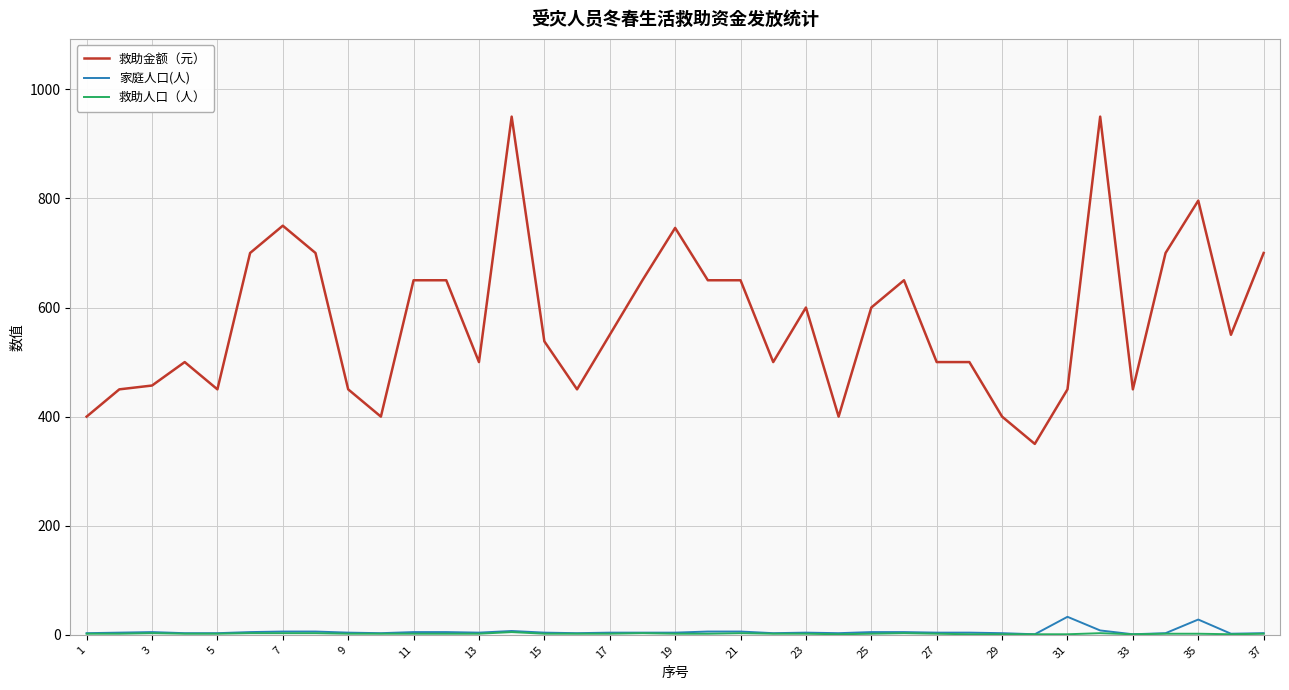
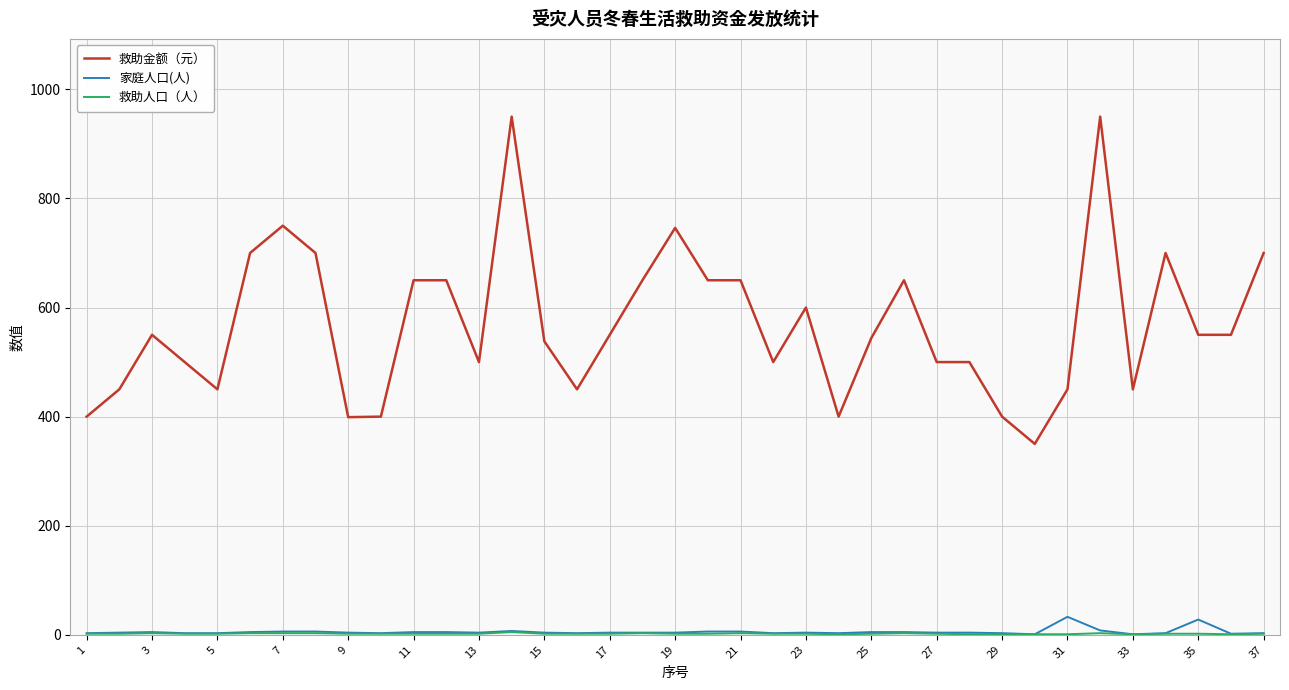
救助金额（元）, 3: 460 -> 550
救助金额（元）, 9: 450 -> 400
救助金额（元）, 25: 600 -> 540
救助金额（元）, 35: 800 -> 550
